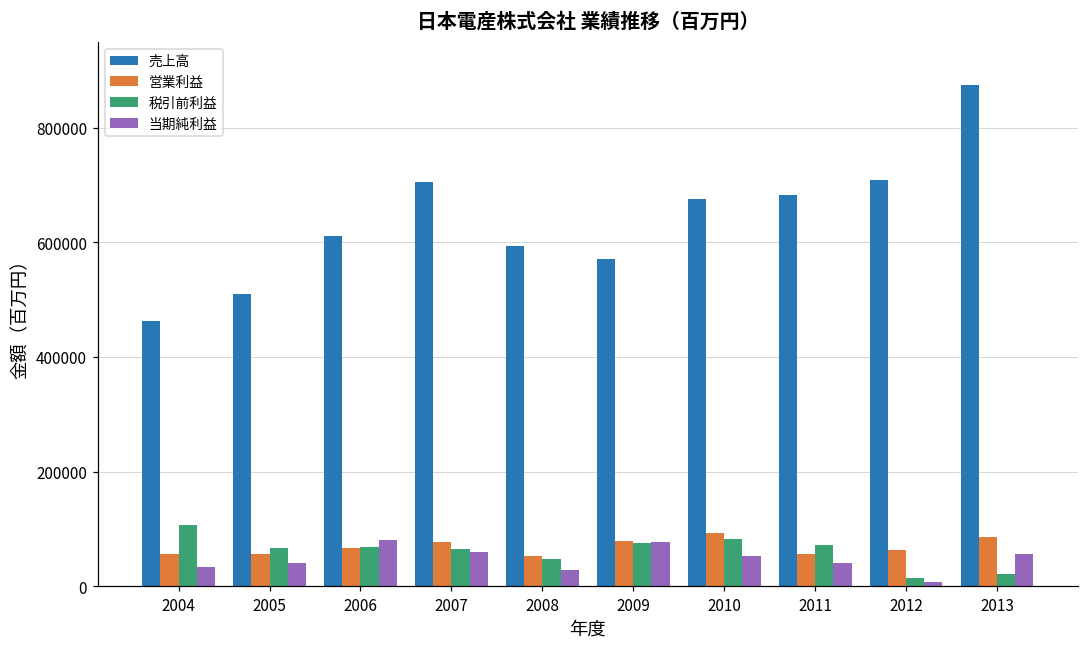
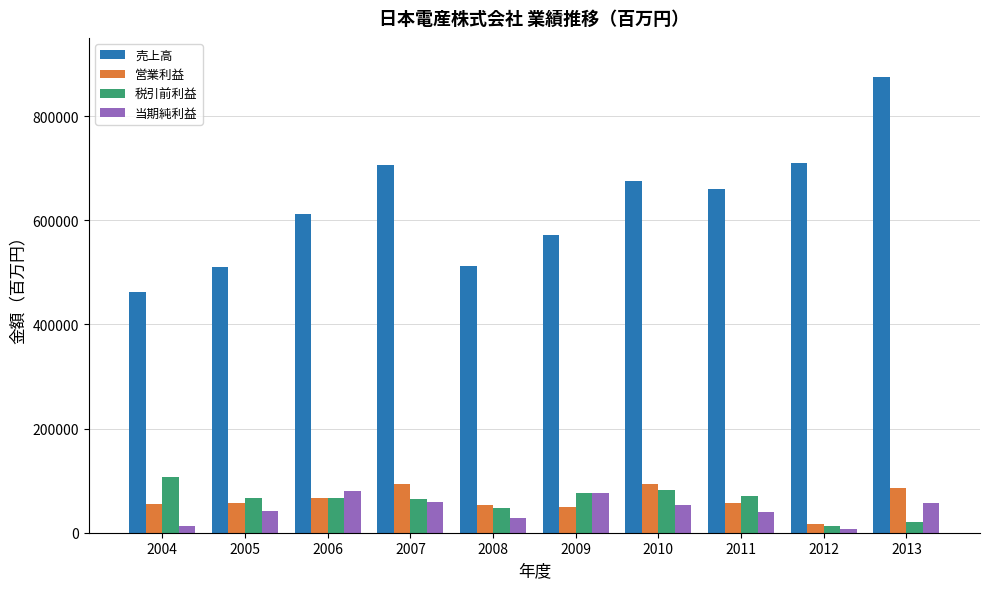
当期純利益, 2004: 30000 -> 10000
営業利益, 2007: 80000 -> 90000
売上高, 2008: 590000 -> 510000
営業利益, 2009: 80000 -> 50000
売上高, 2011: 680000 -> 660000
営業利益, 2012: 60000 -> 20000
